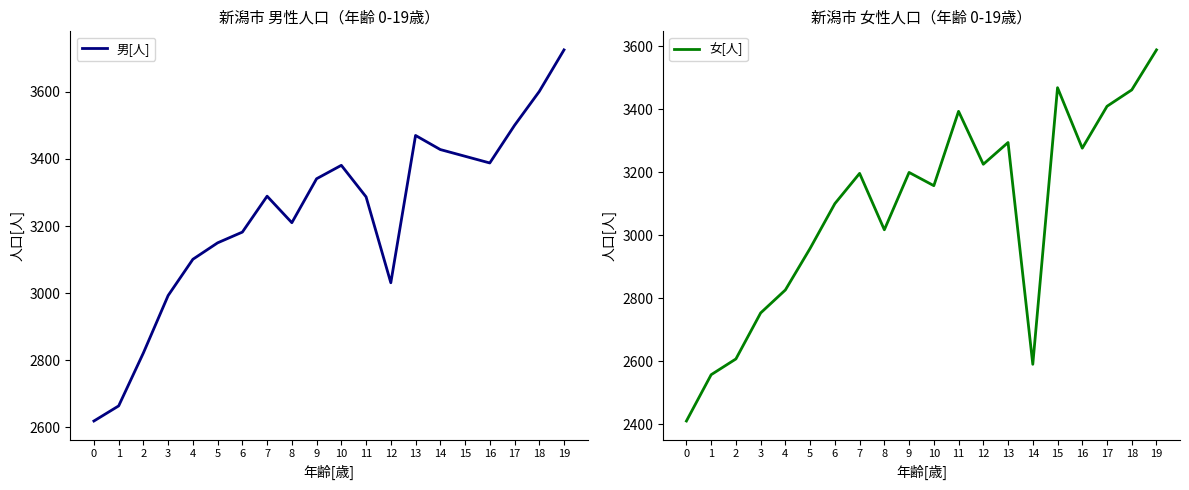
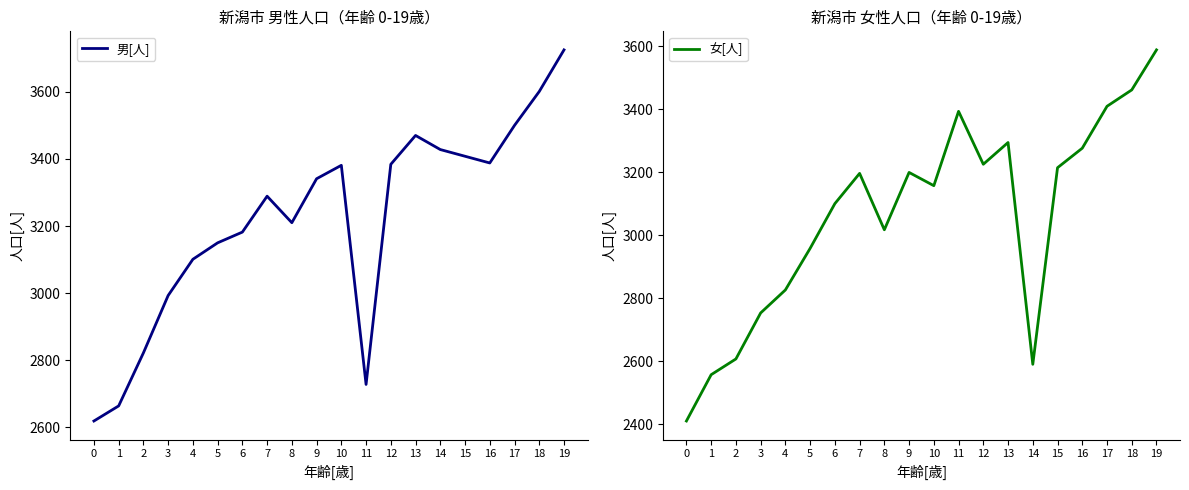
新潟市 男性人口（年齢 0-19歳）, 11: 3290 -> 2730
新潟市 男性人口（年齢 0-19歳）, 12: 3030 -> 3380
新潟市 女性人口（年齢 0-19歳）, 15: 3470 -> 3210
